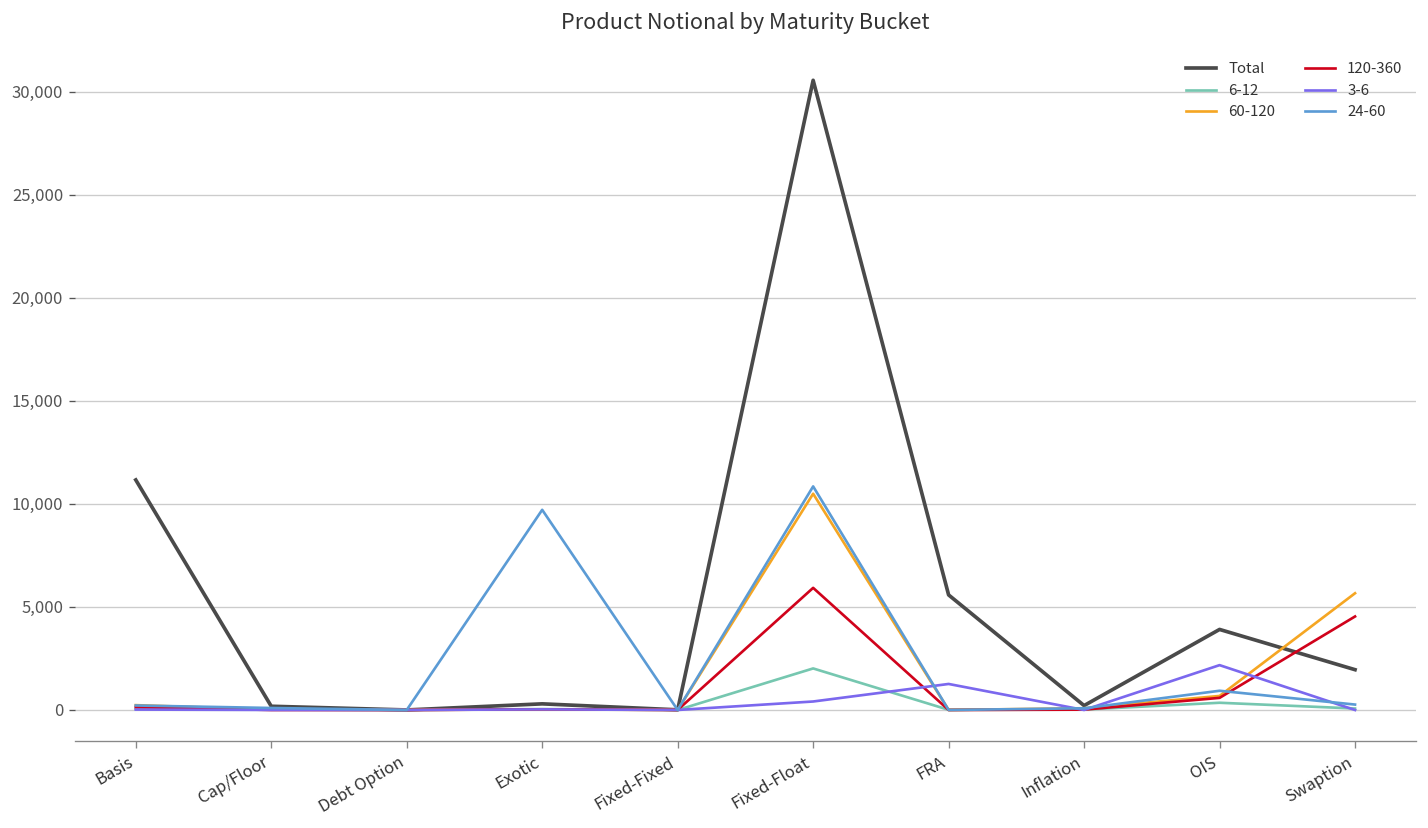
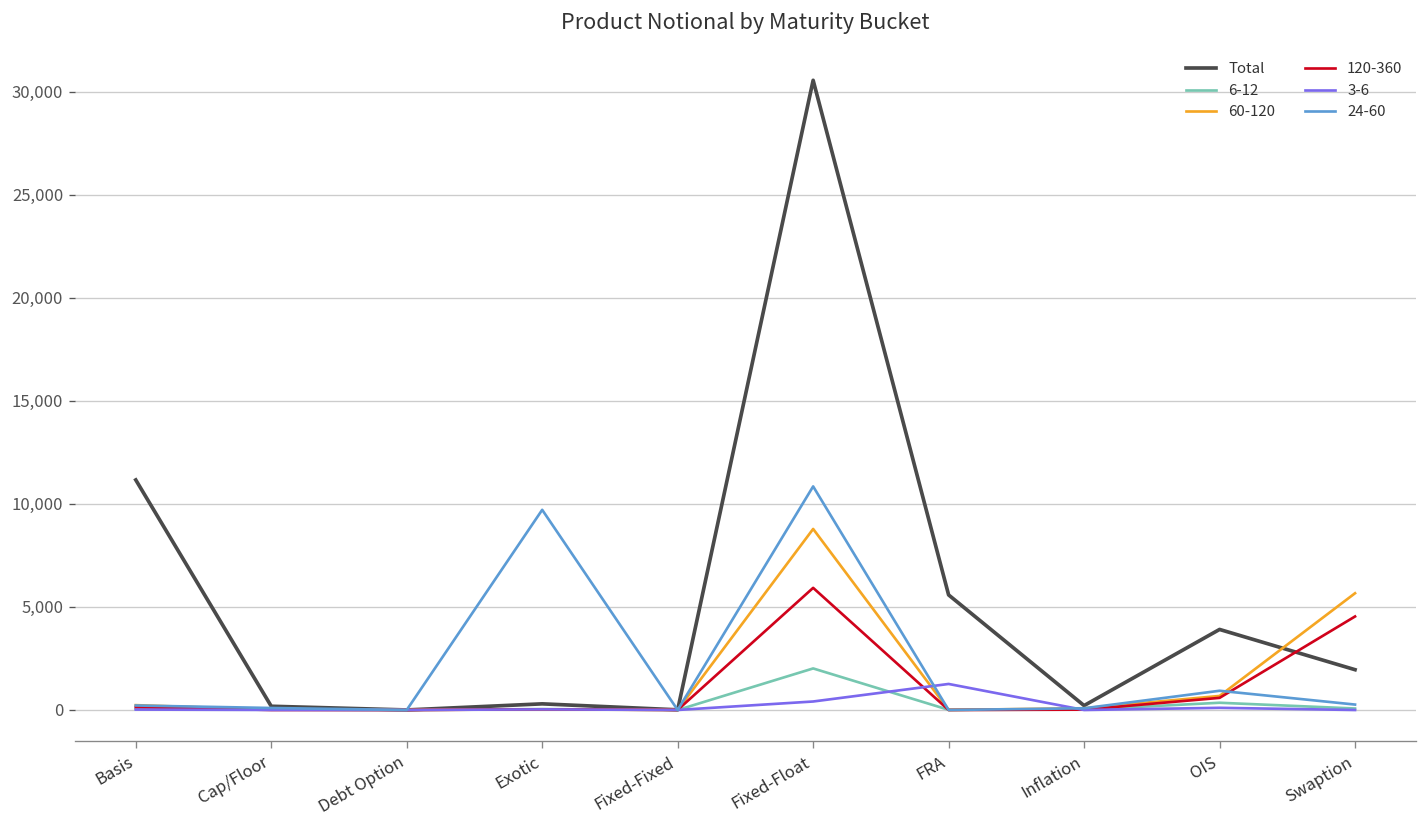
60-120, Fixed-Float: 10,500 -> 8,800
3-6, OIS: 2,200 -> 100
